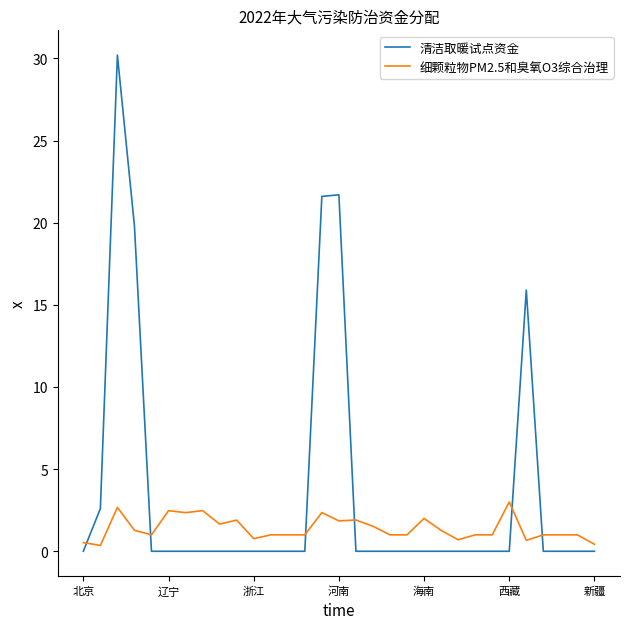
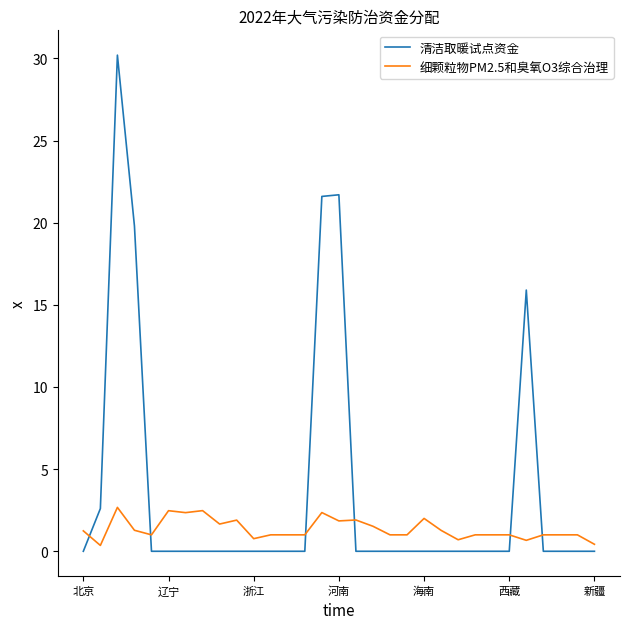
细颗粒物PM2.5和臭氧O3综合治理, 北京: 0.5 -> 1.2
细颗粒物PM2.5和臭氧O3综合治理, 西藏: 3 -> 1
